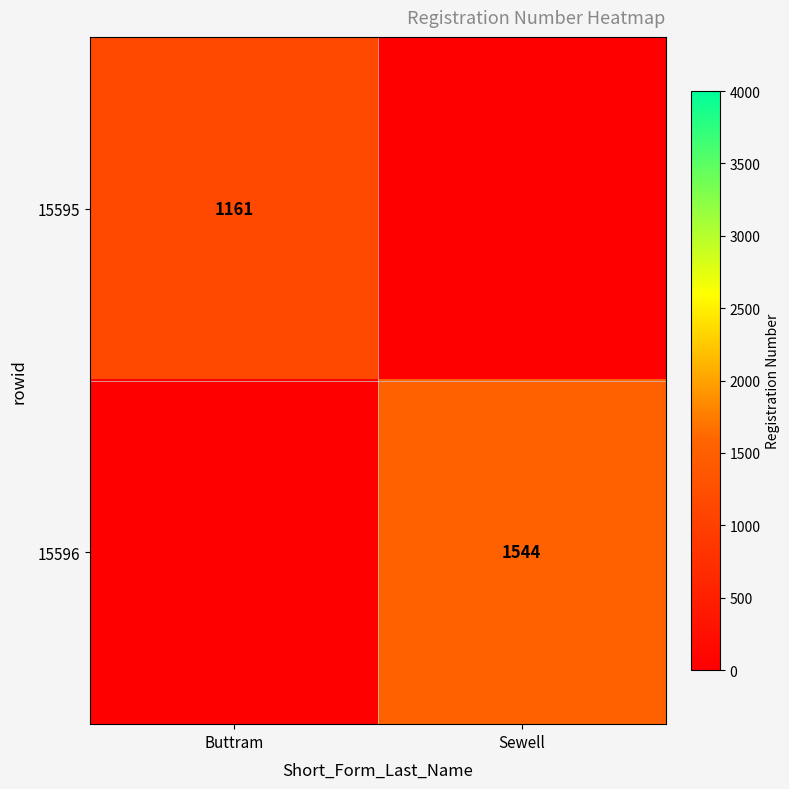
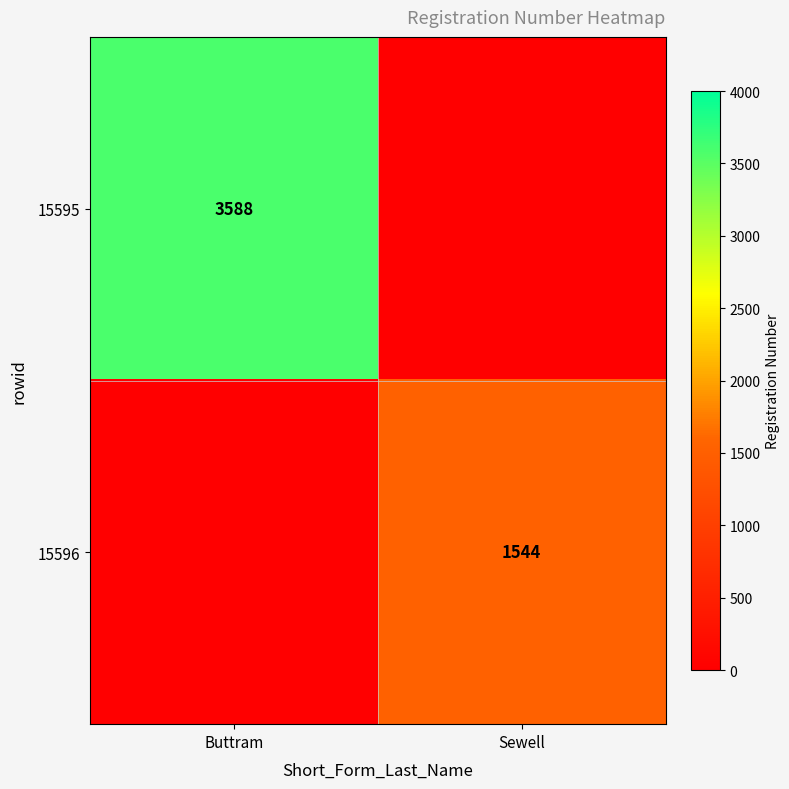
15595, Buttram: 1161 -> 3588
